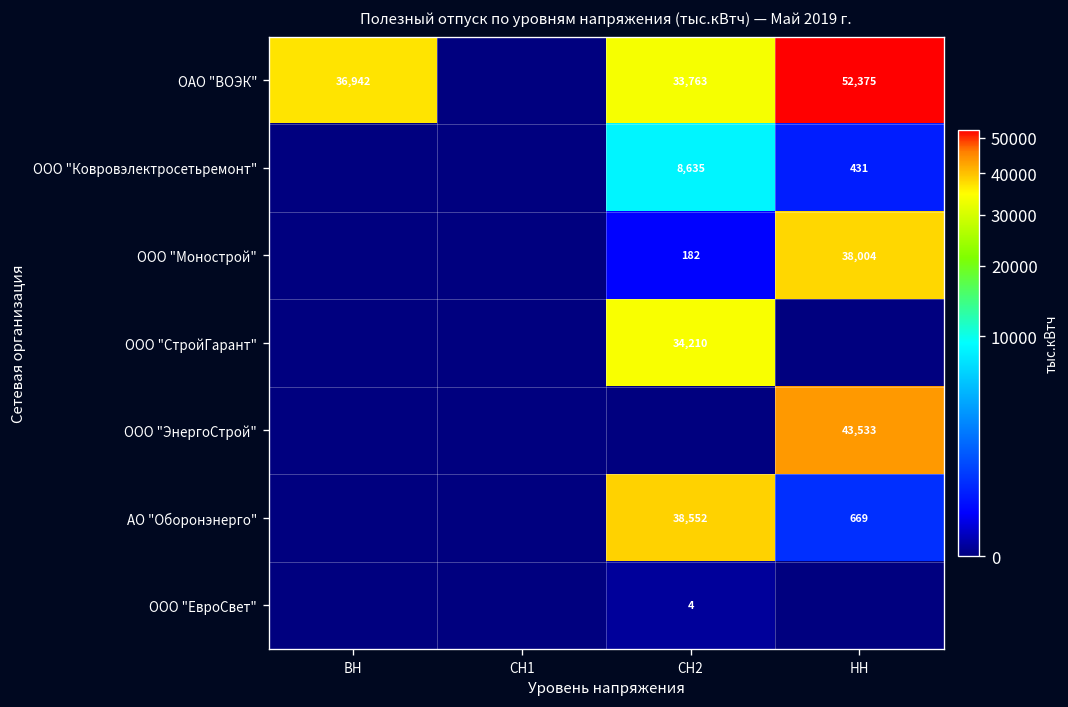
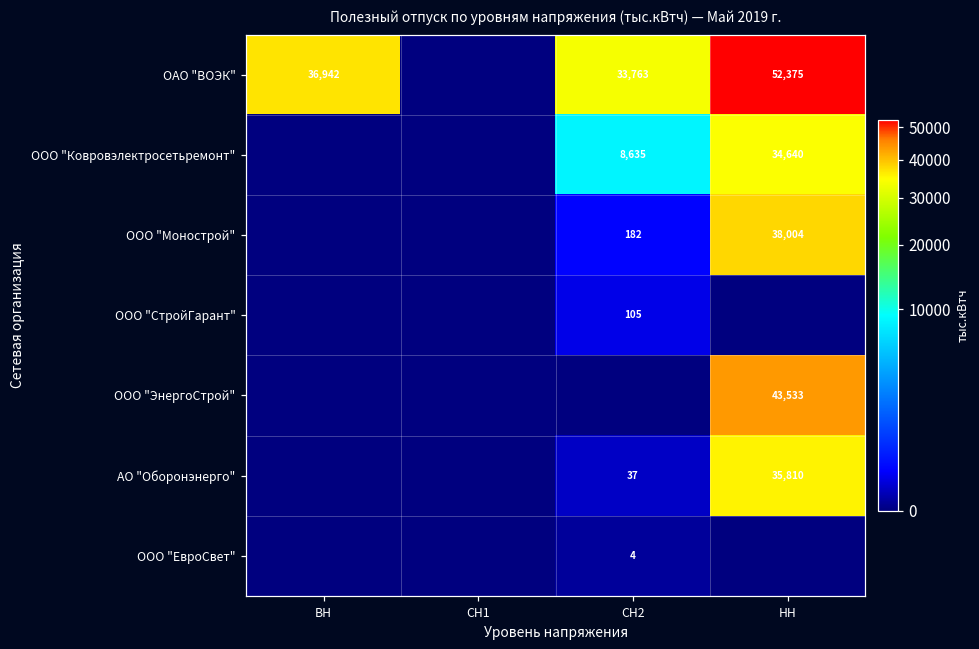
ООО "Ковровэлектросетьремонт", НН: 431 -> 34,640
ООО "СтройГарант", СН2: 34,210 -> 105
АО "Оборонэнерго", СН2: 38,552 -> 37
АО "Оборонэнерго", НН: 669 -> 35,810
